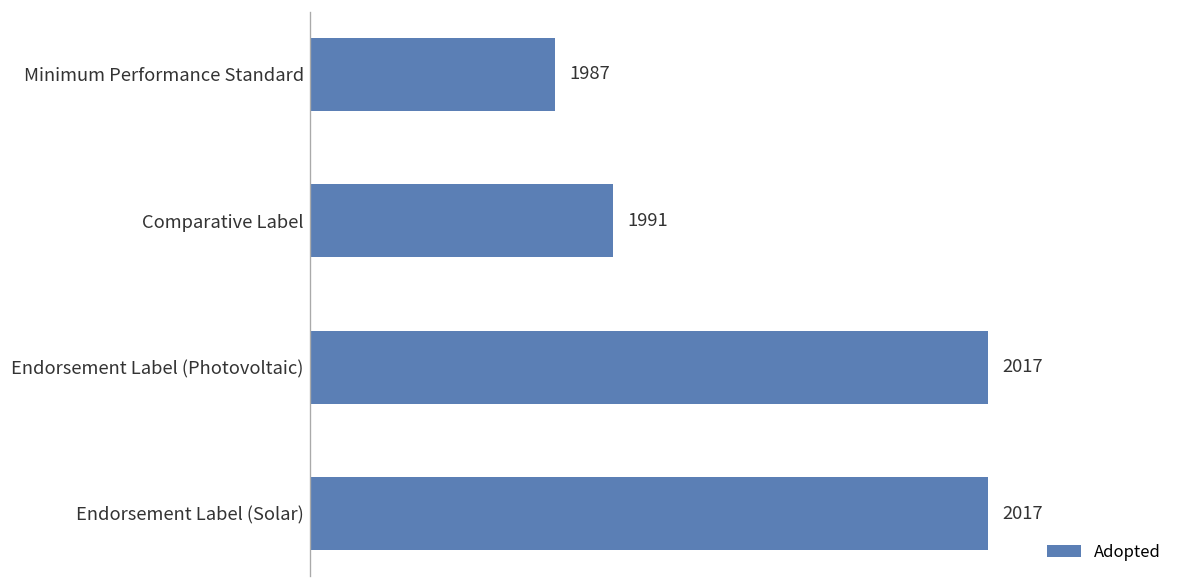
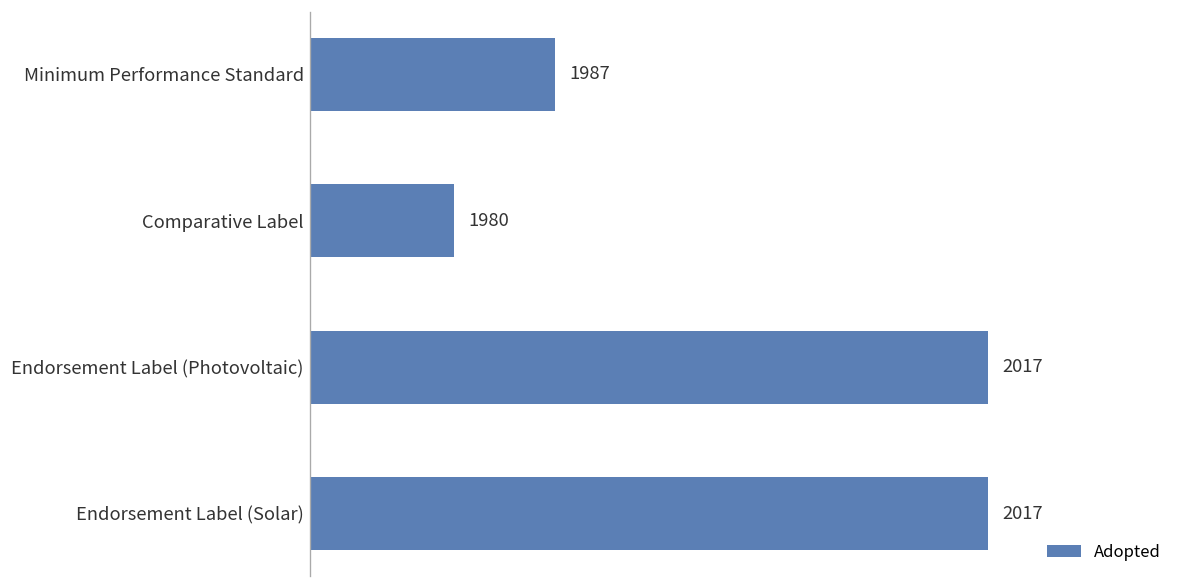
Comparative Label: 1991 -> 1980
